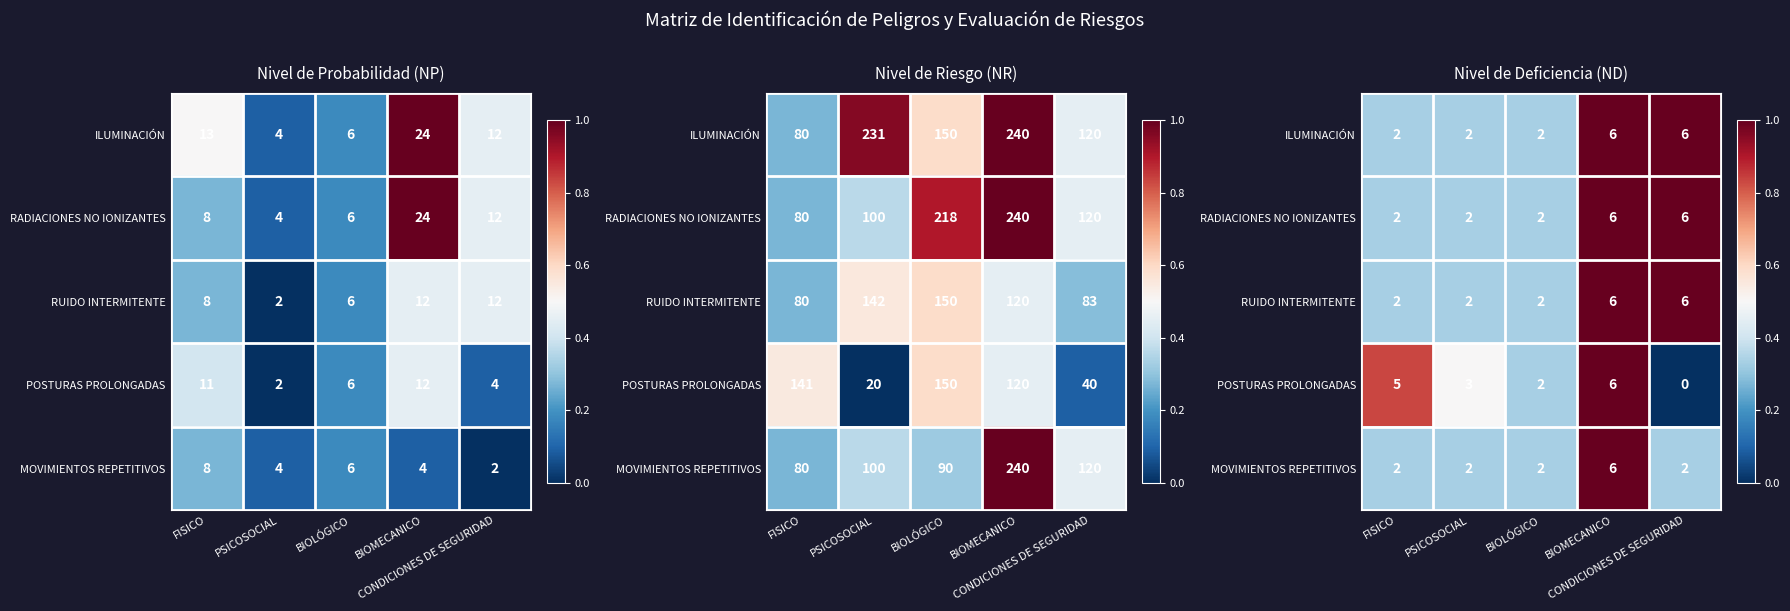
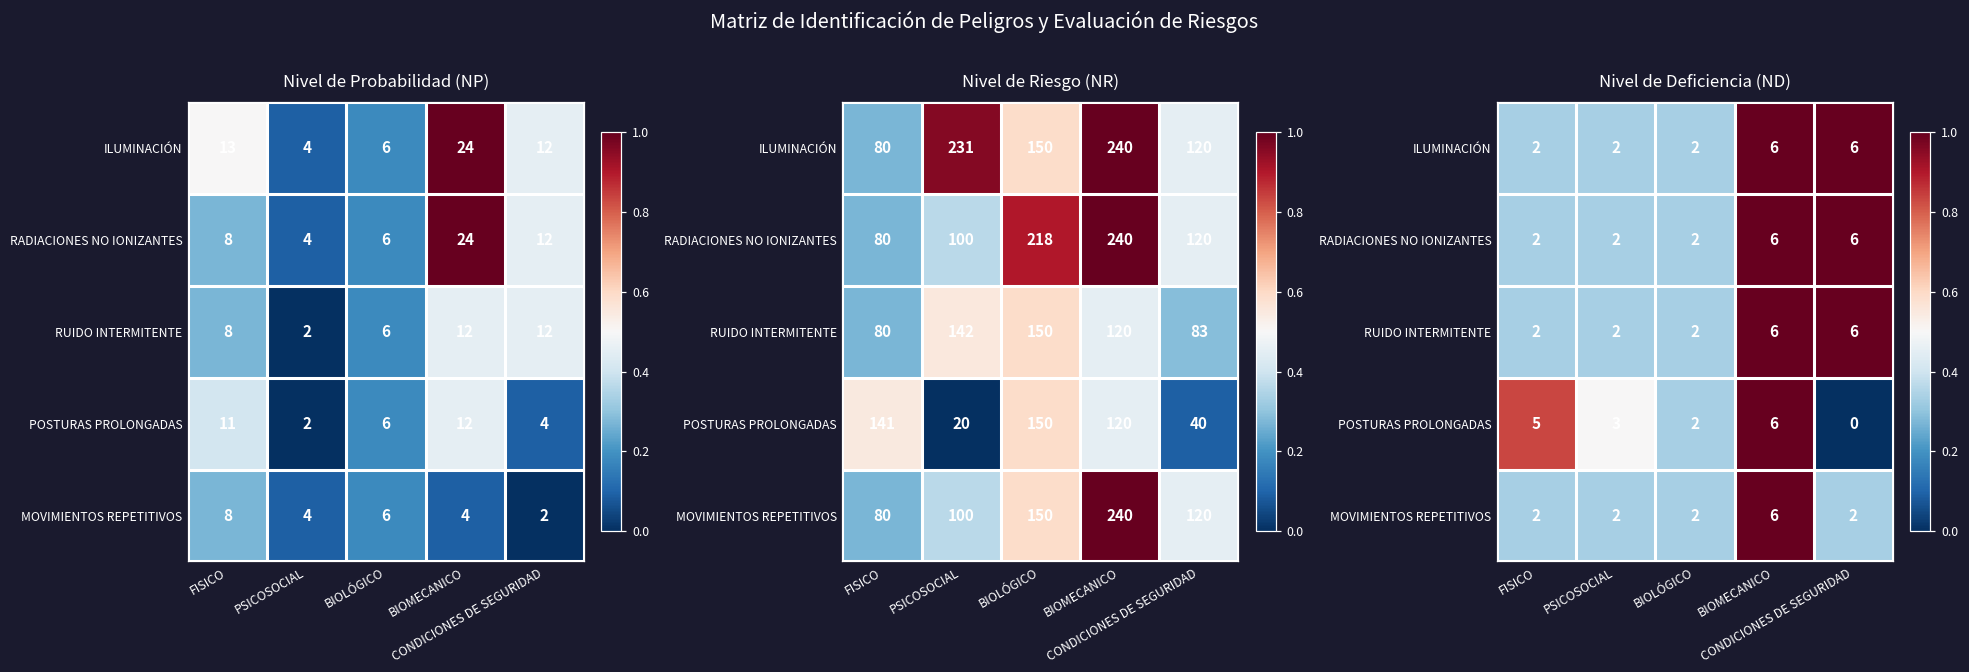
Nivel de Riesgo (NR), MOVIMIENTOS REPETITIVOS, BIOLÓGICO: 90 -> 150
